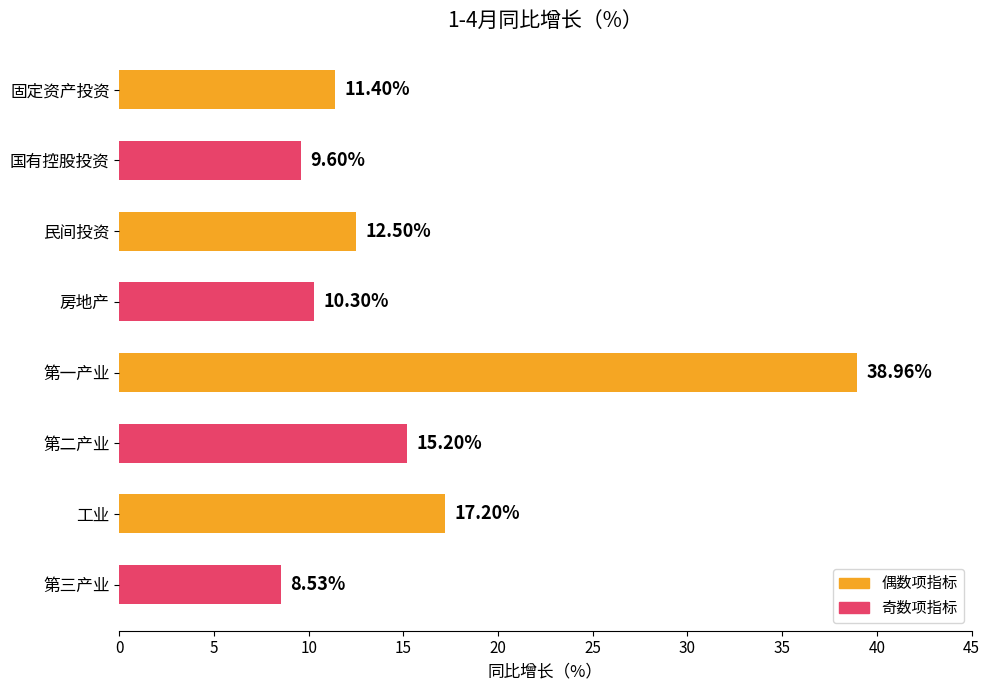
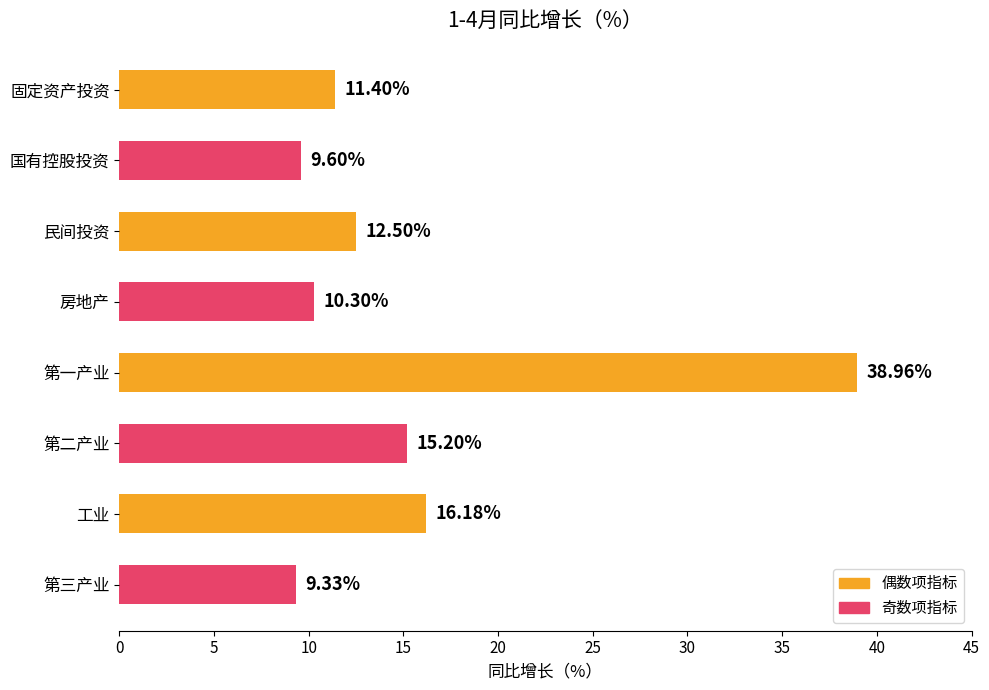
工业: 17.20% -> 16.18%
第三产业: 8.53% -> 9.33%
